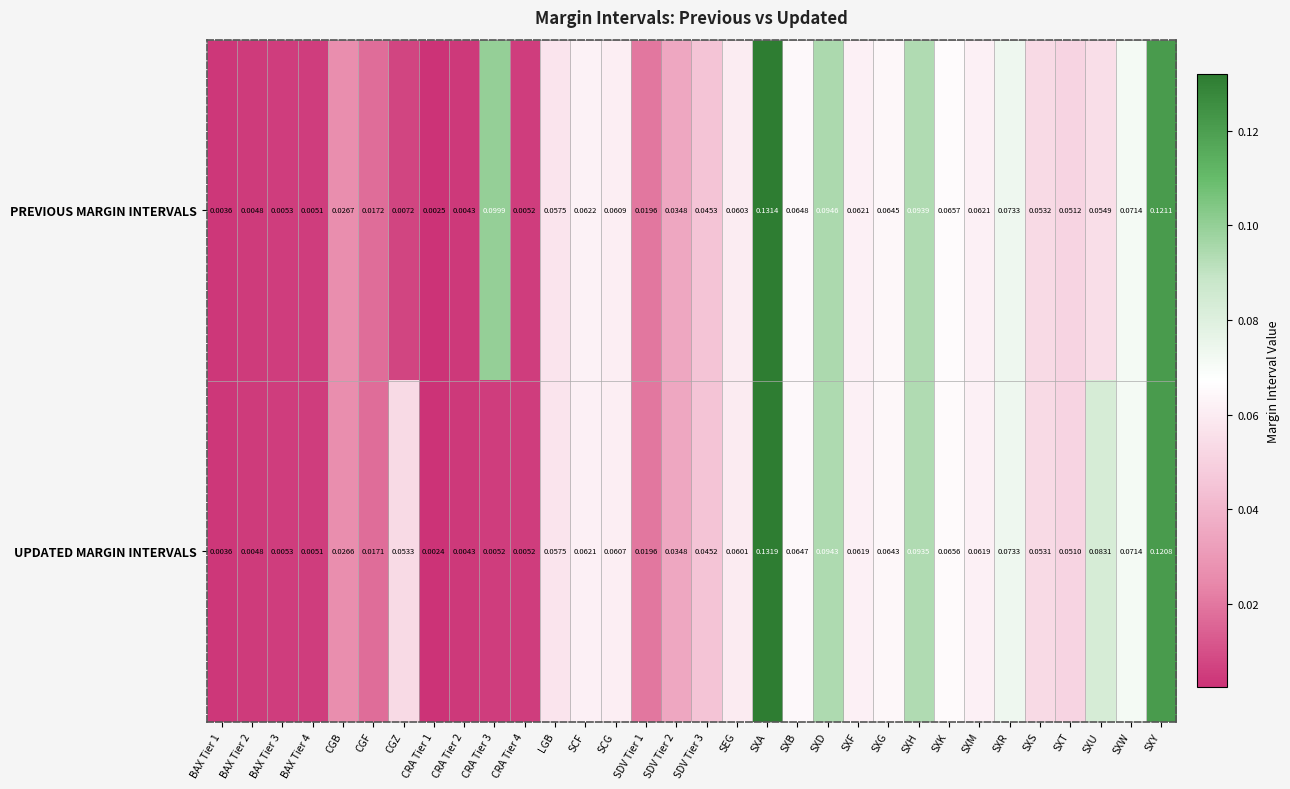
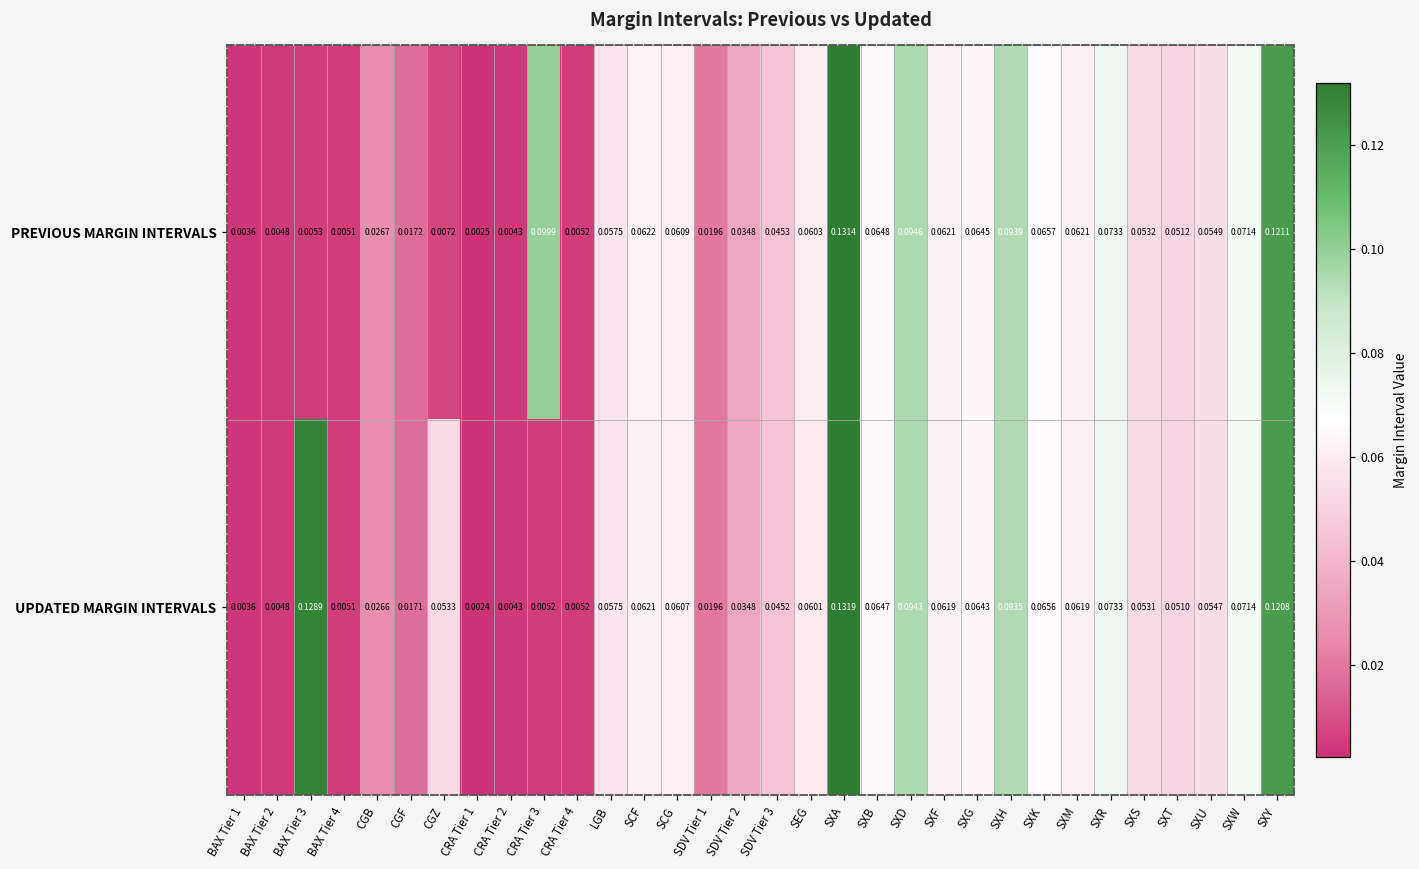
UPDATED MARGIN INTERVALS, BAX Tier 3: 0.0053 -> 0.1289
UPDATED MARGIN INTERVALS, SXU: 0.0831 -> 0.0547
